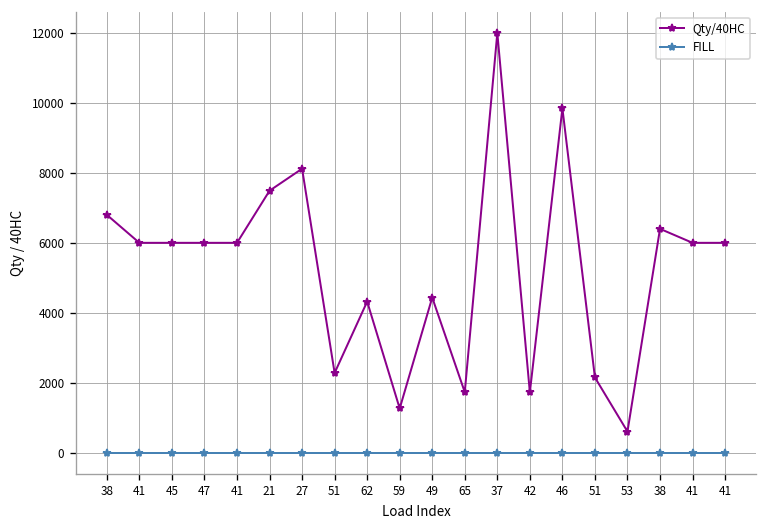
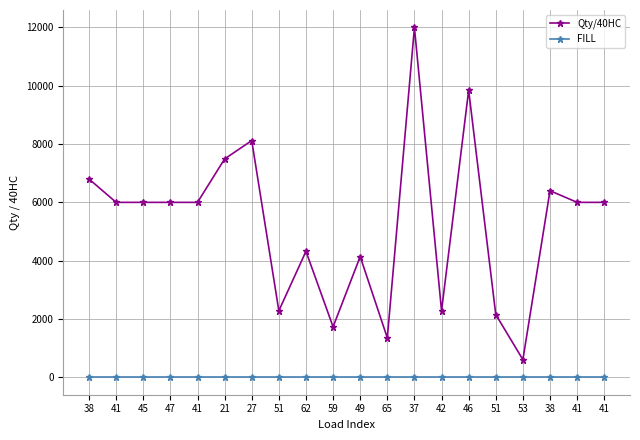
Qty/40HC, 59: 1300 -> 1700
Qty/40HC, 49: 4400 -> 4100
Qty/40HC, 65: 1700 -> 1400
Qty/40HC, 42: 1700 -> 2300
